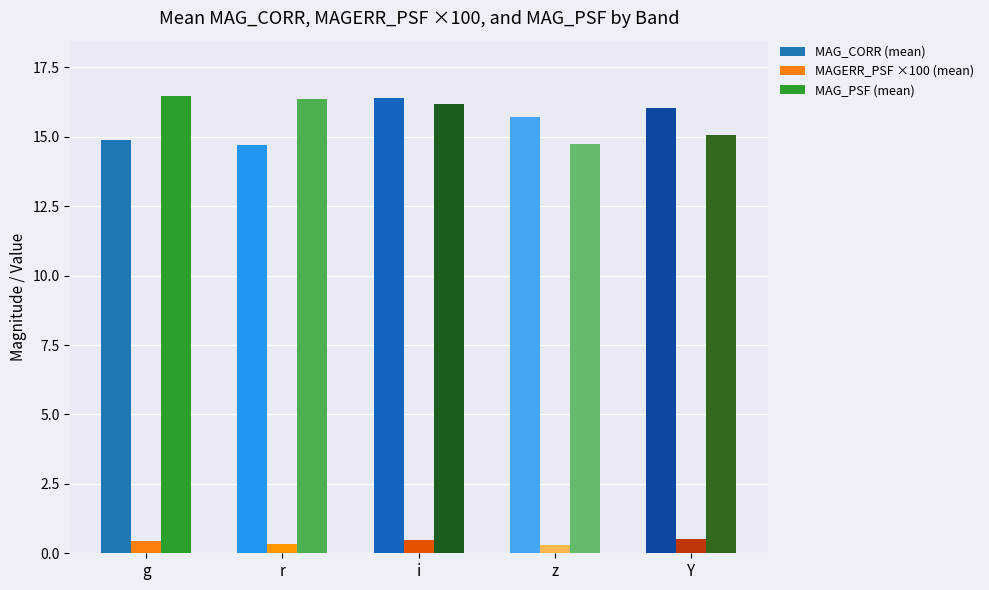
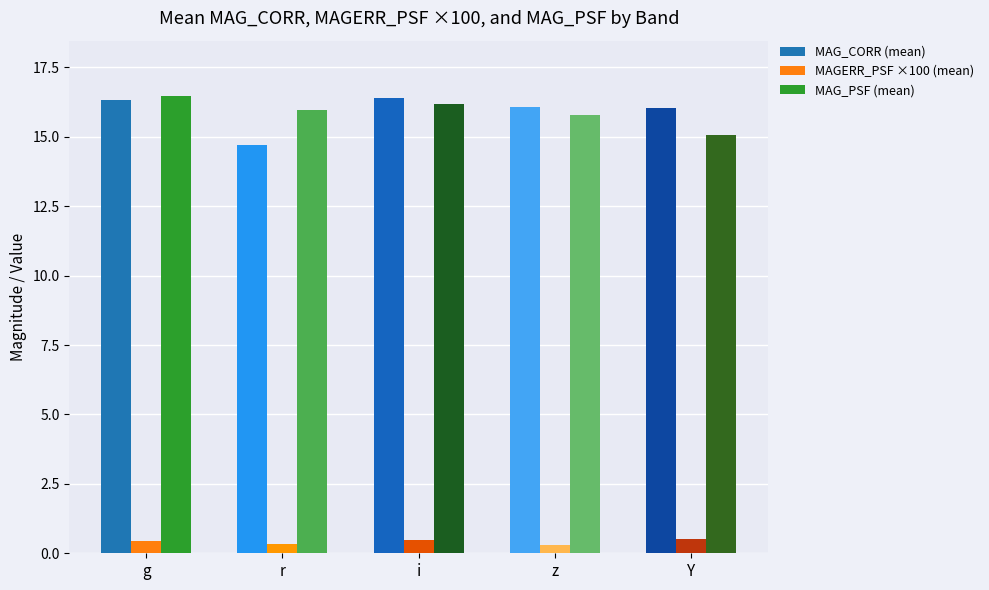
MAG_CORR (mean), g: 14.9 -> 16.3
MAG_PSF (mean), r: 16.3 -> 16.0
MAG_CORR (mean), z: 15.7 -> 16.1
MAG_PSF (mean), z: 14.7 -> 15.8
